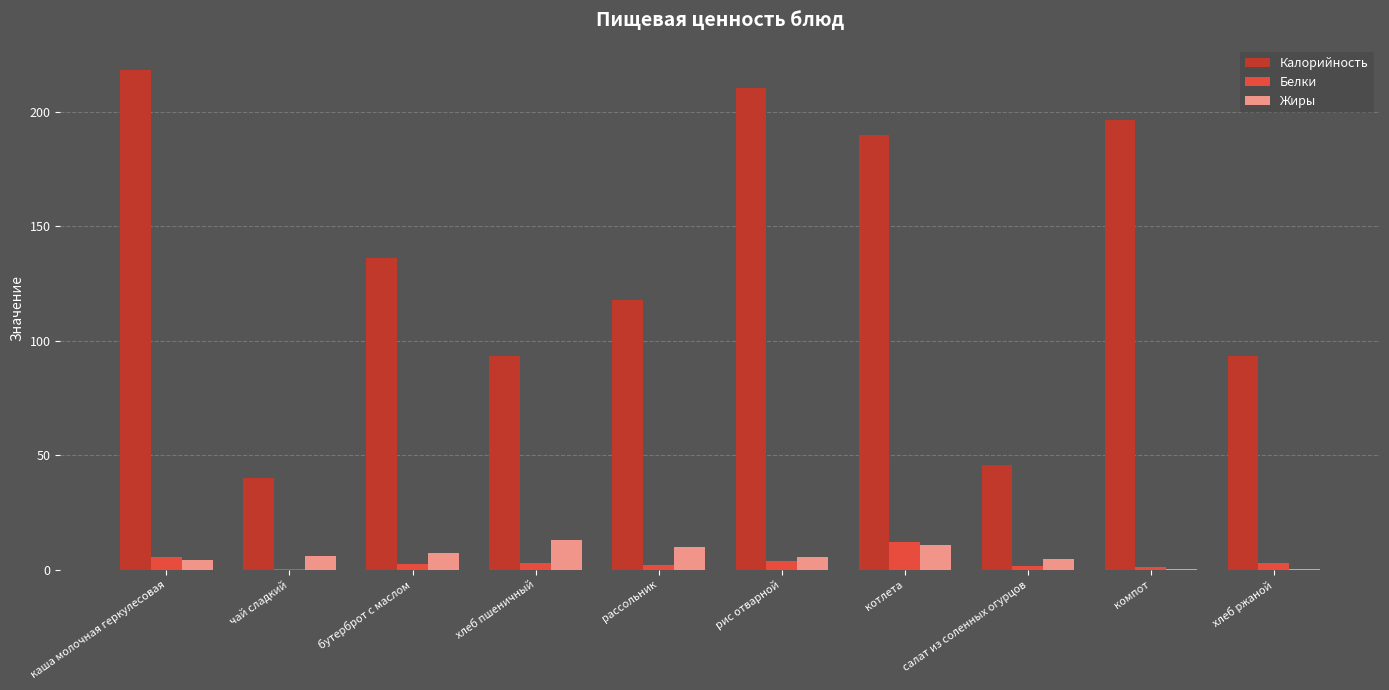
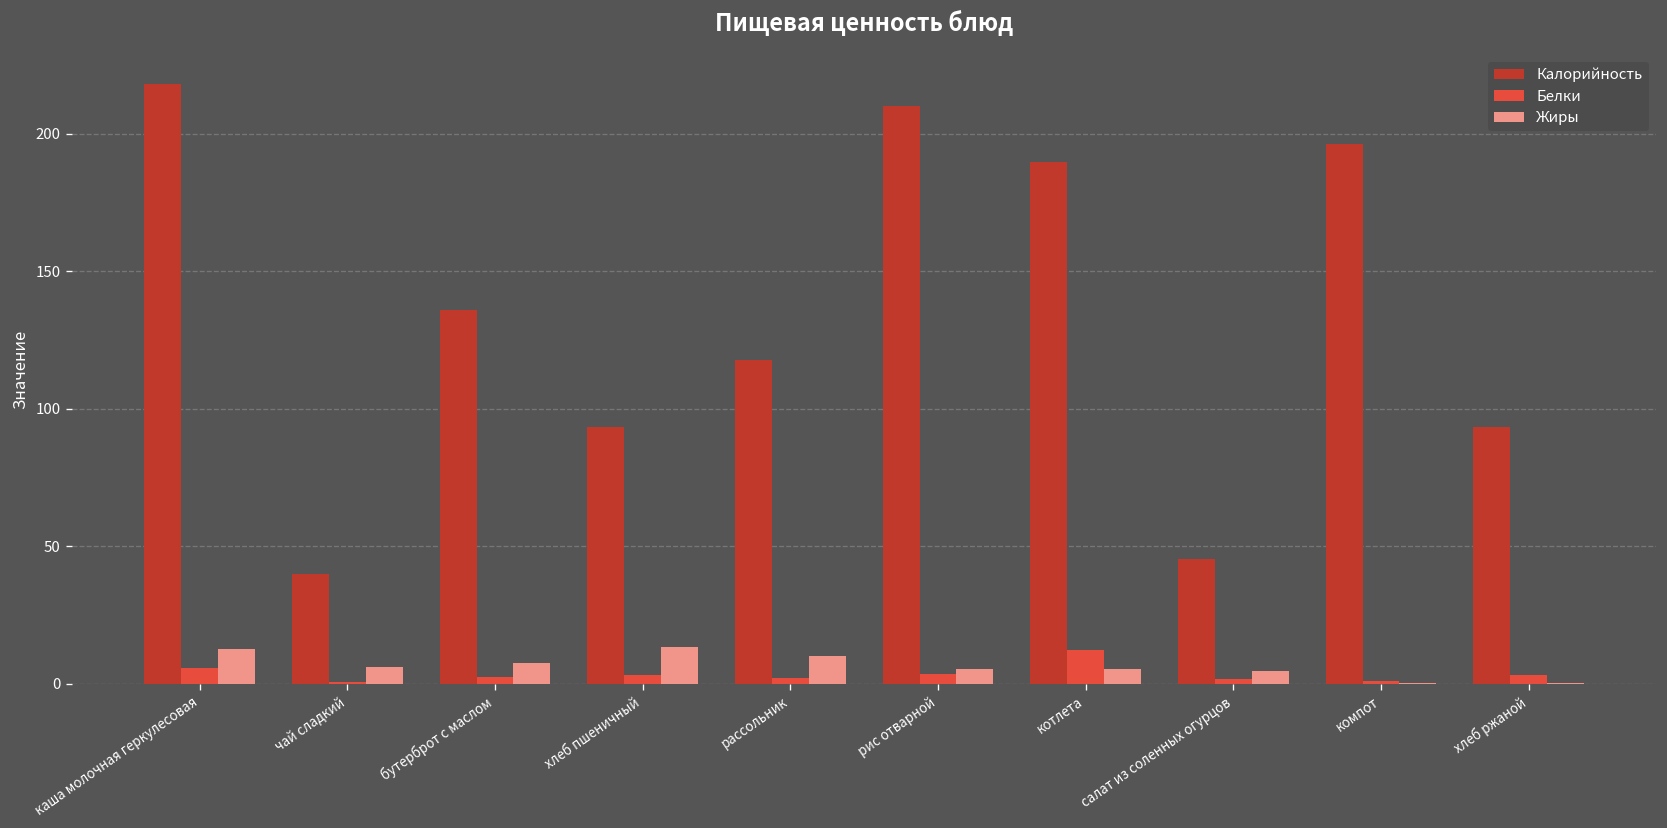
Жиры, каша молочная геркулесовая: 4 -> 13
Жиры, котлета: 11 -> 6
